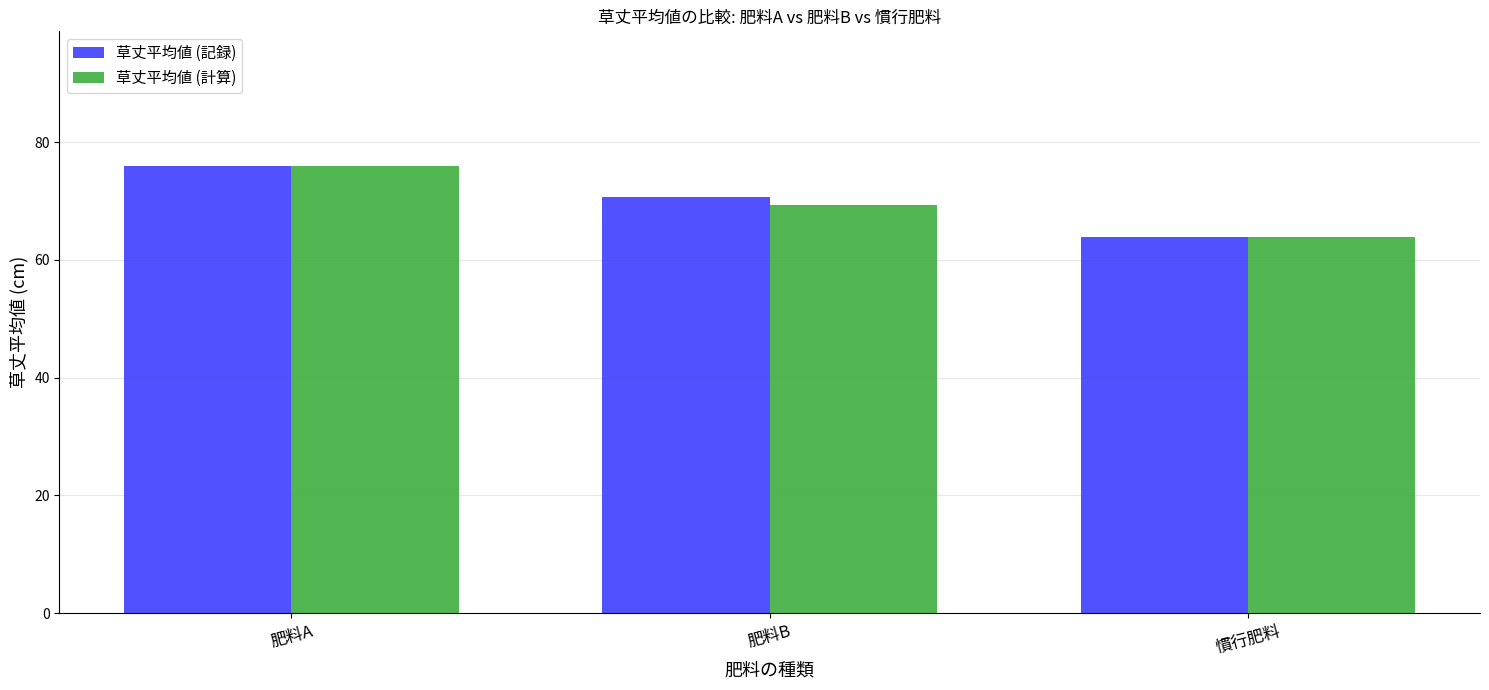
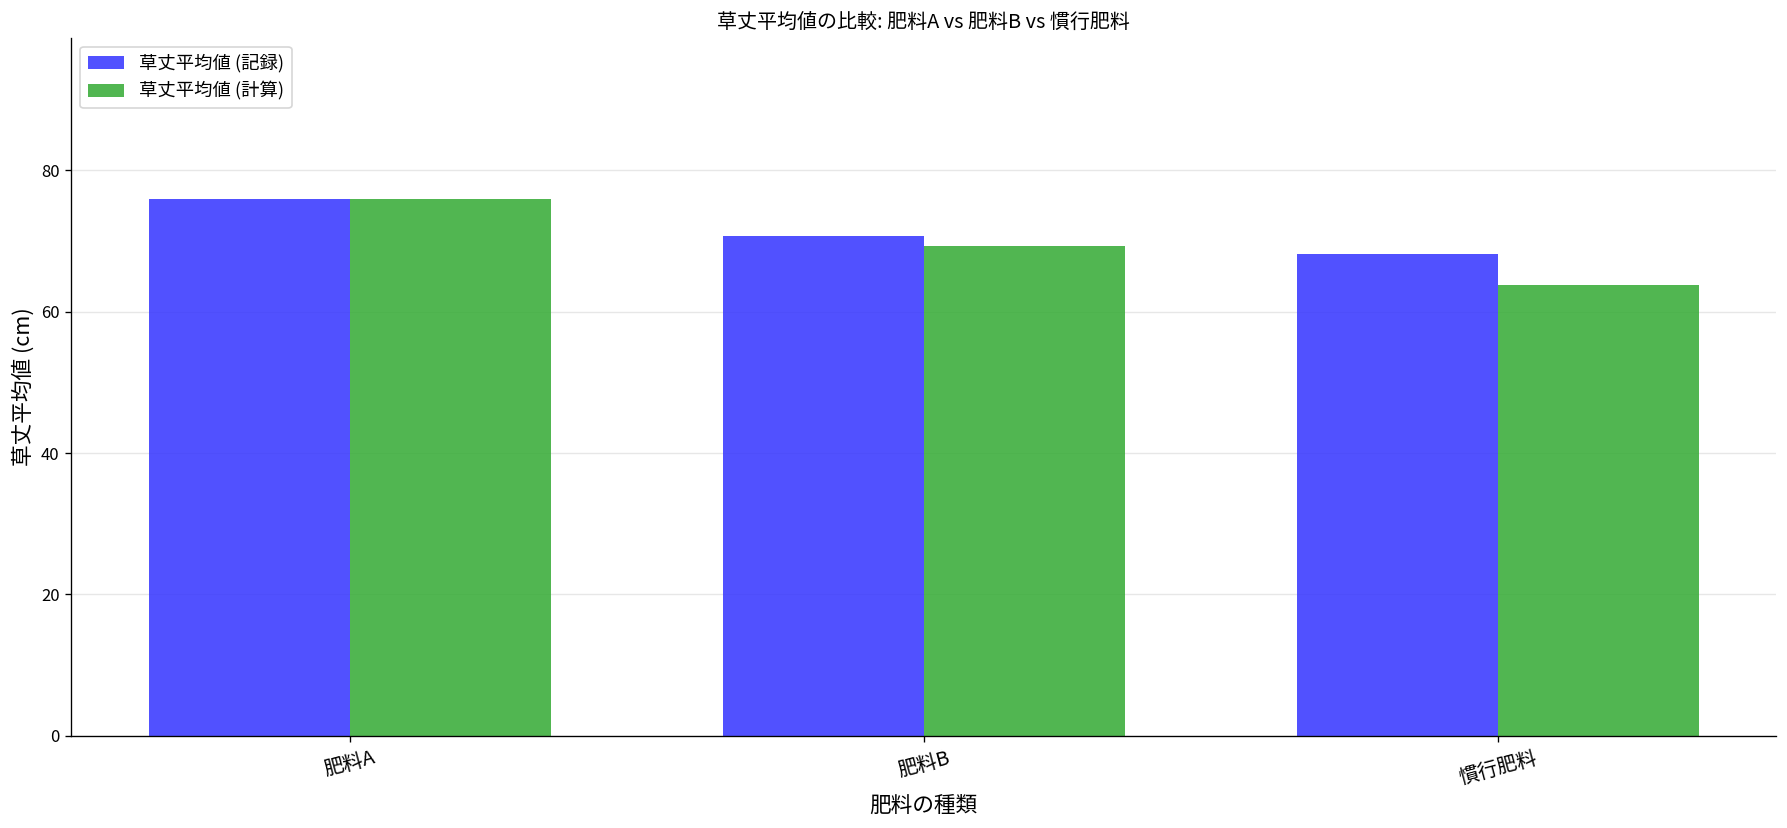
草丈平均値 (記録), 慣行肥料: 64 -> 68
